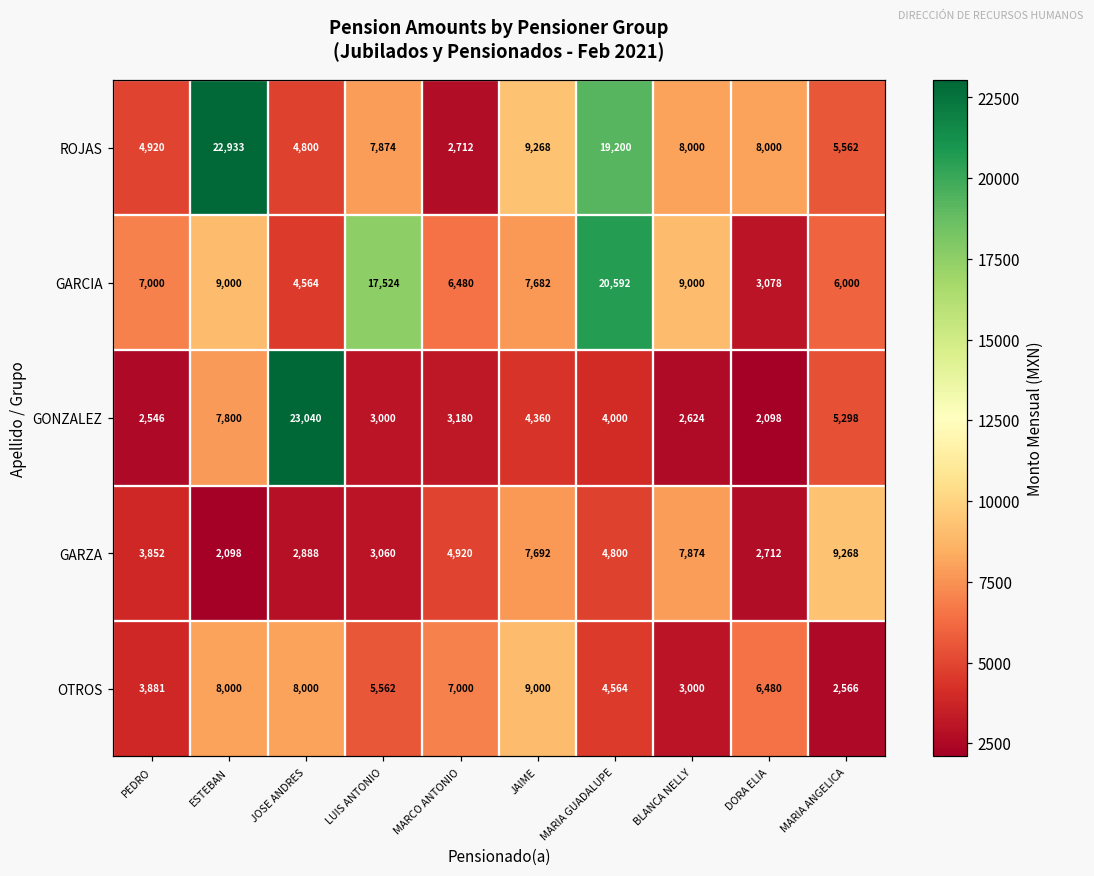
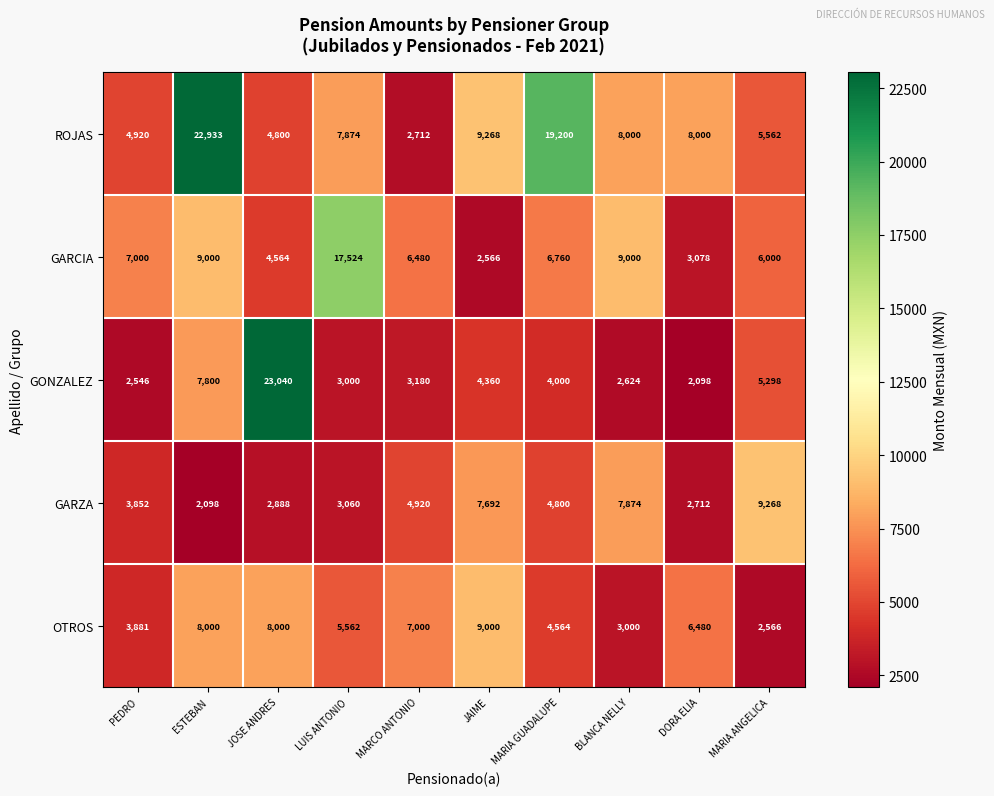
GARCIA, JAIME: 7,682 -> 2,566
GARCIA, MARIA GUADALUPE: 20,592 -> 6,760
